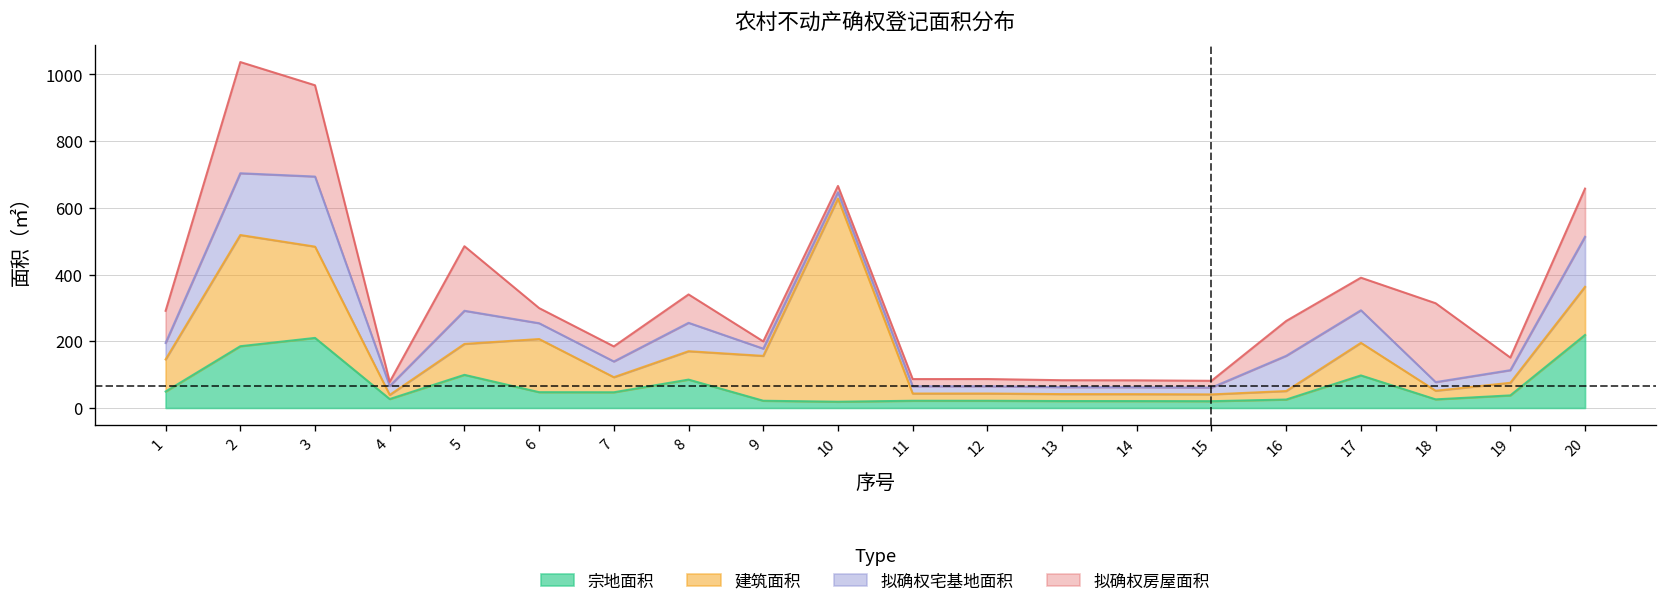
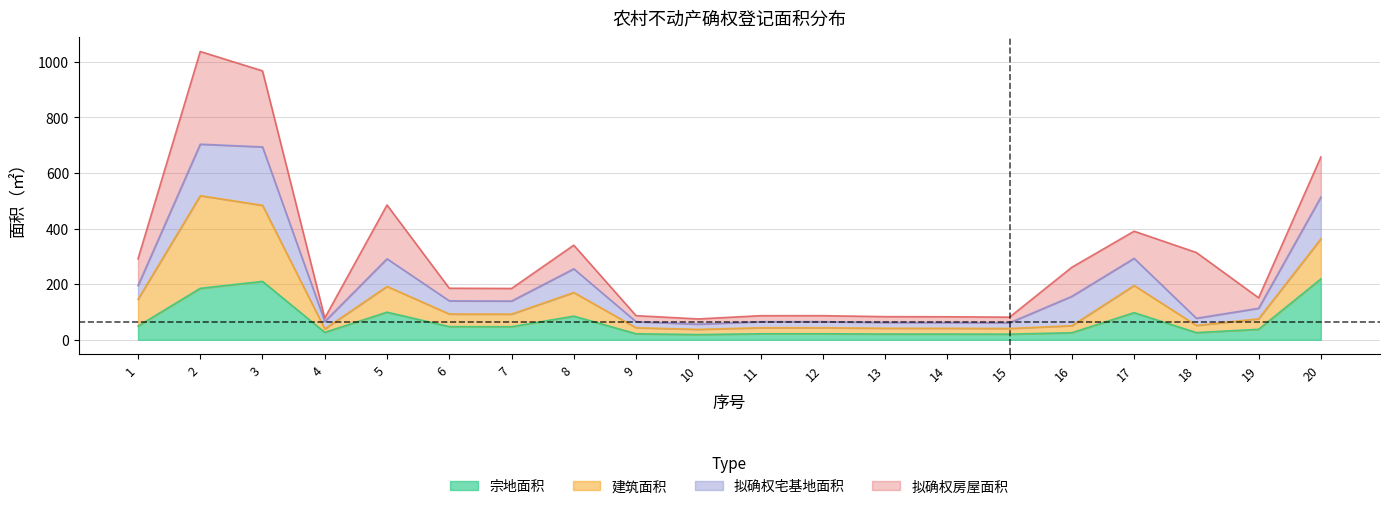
建筑面积, 6: 160 -> 50
建筑面积, 9: 130 -> 20
建筑面积, 10: 610 -> 20
